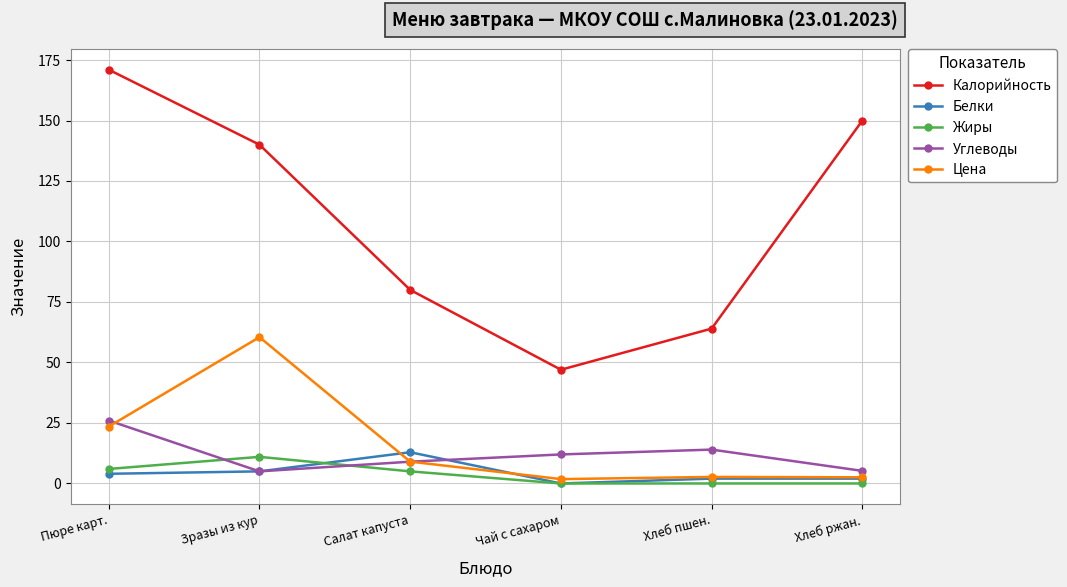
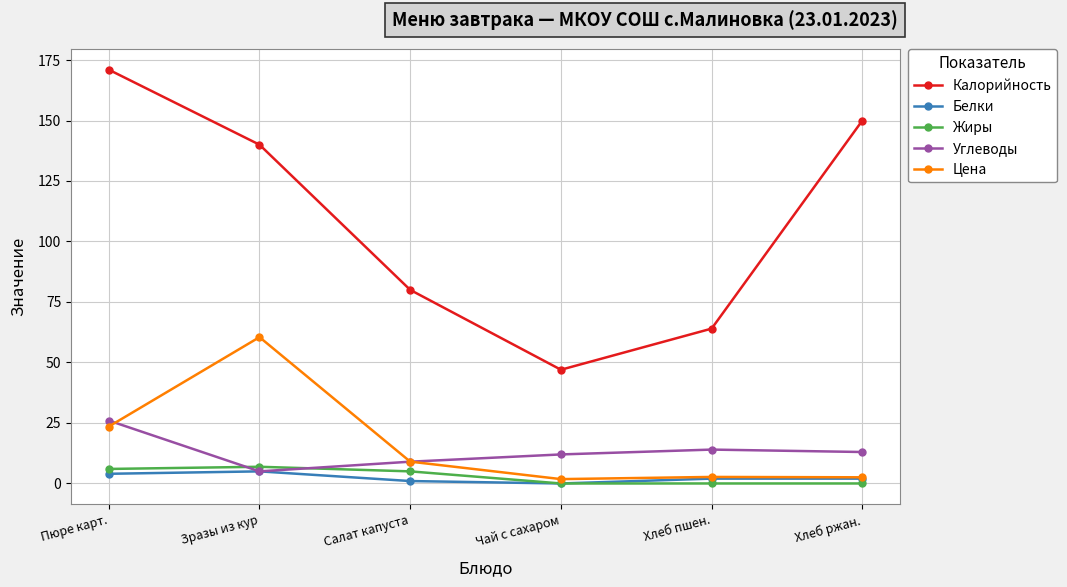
Жиры, Зразы из кур: 11 -> 7
Белки, Салат капуста: 13 -> 1
Углеводы, Хлеб ржан.: 5 -> 13
